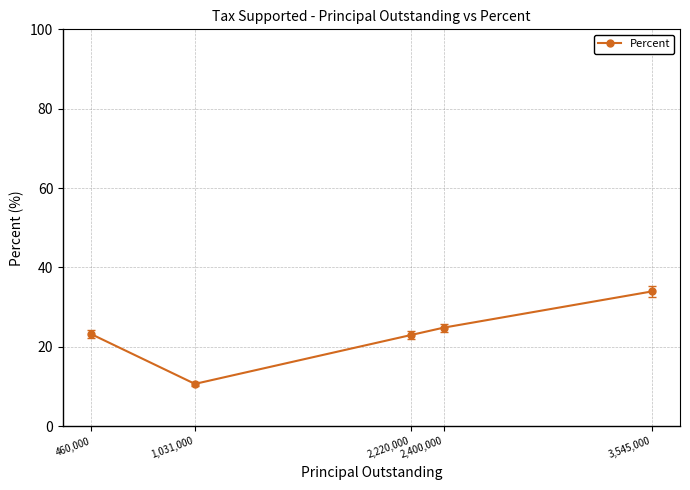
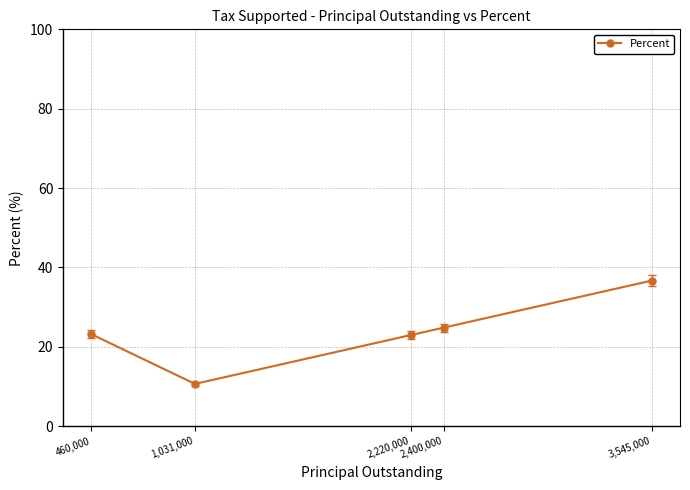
Percent, 3,545,000: 34 -> 37
